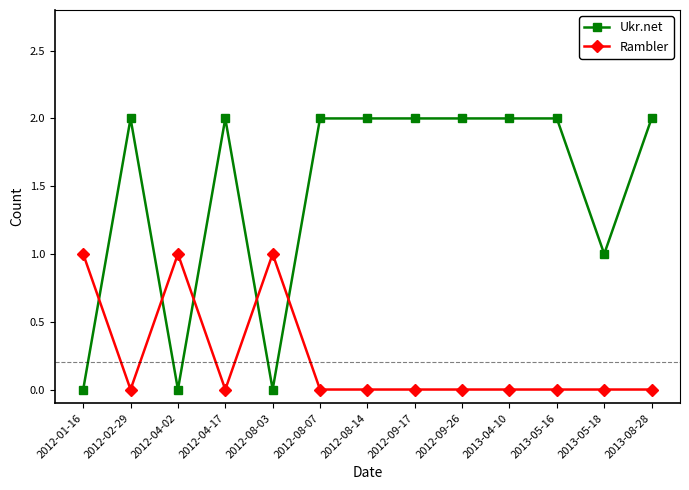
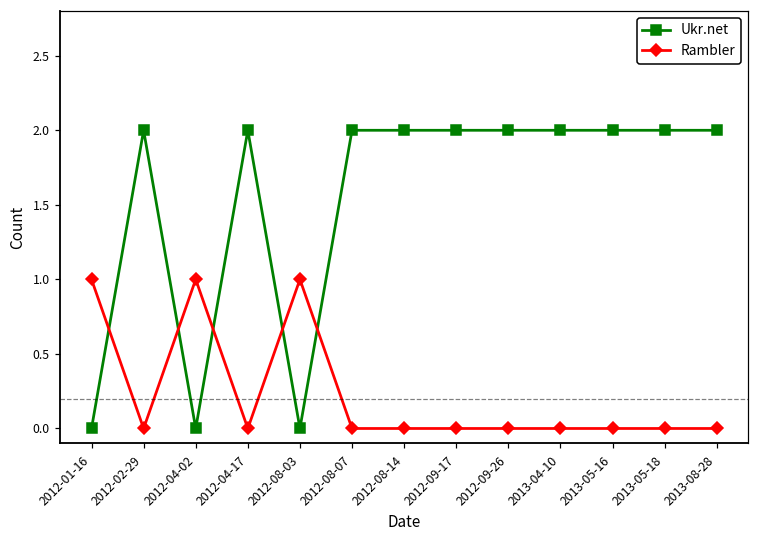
Ukr.net, 2013-05-18: 1 -> 2
